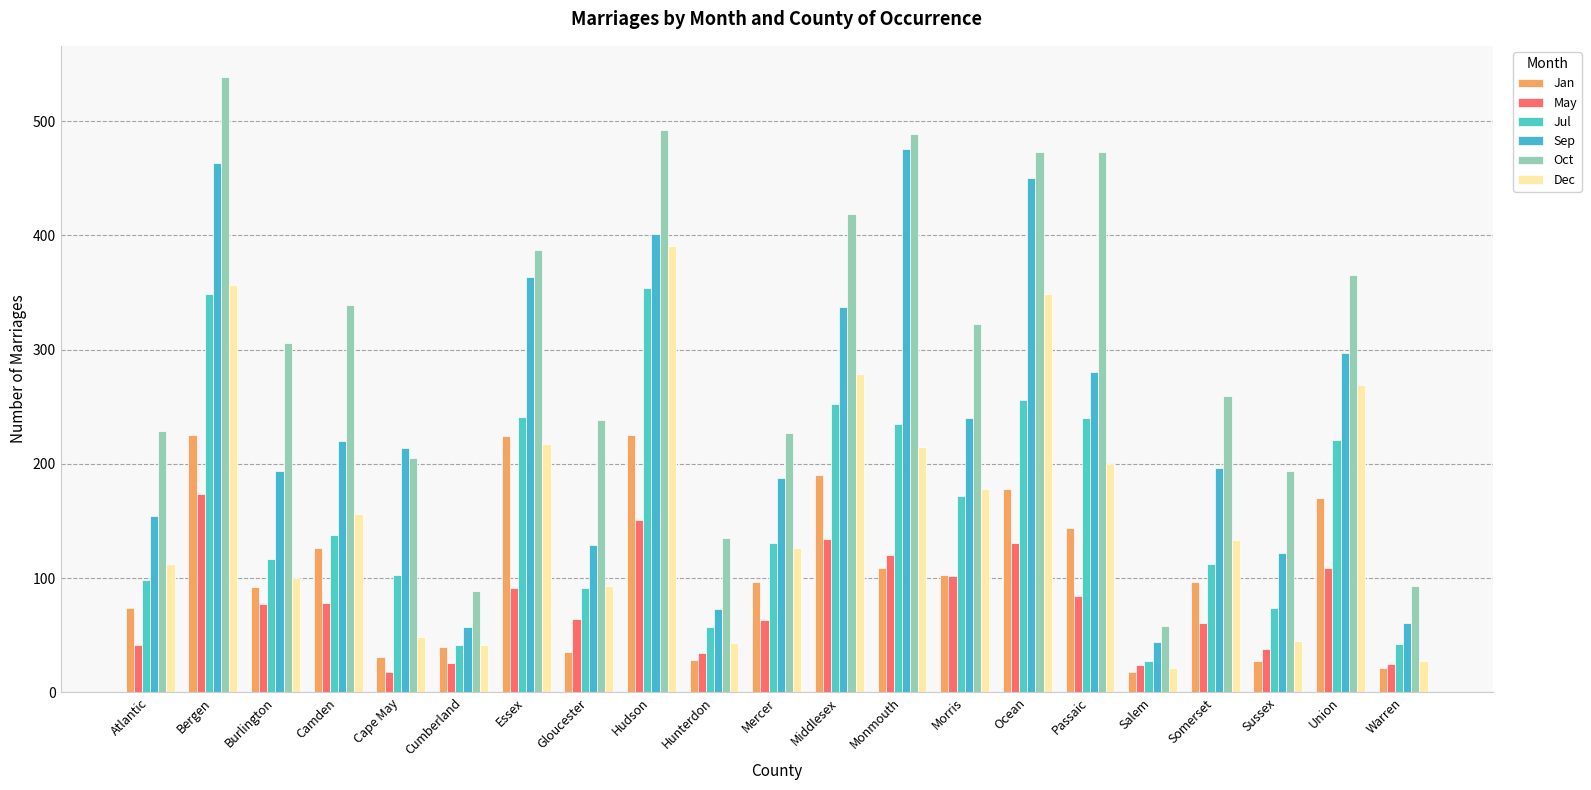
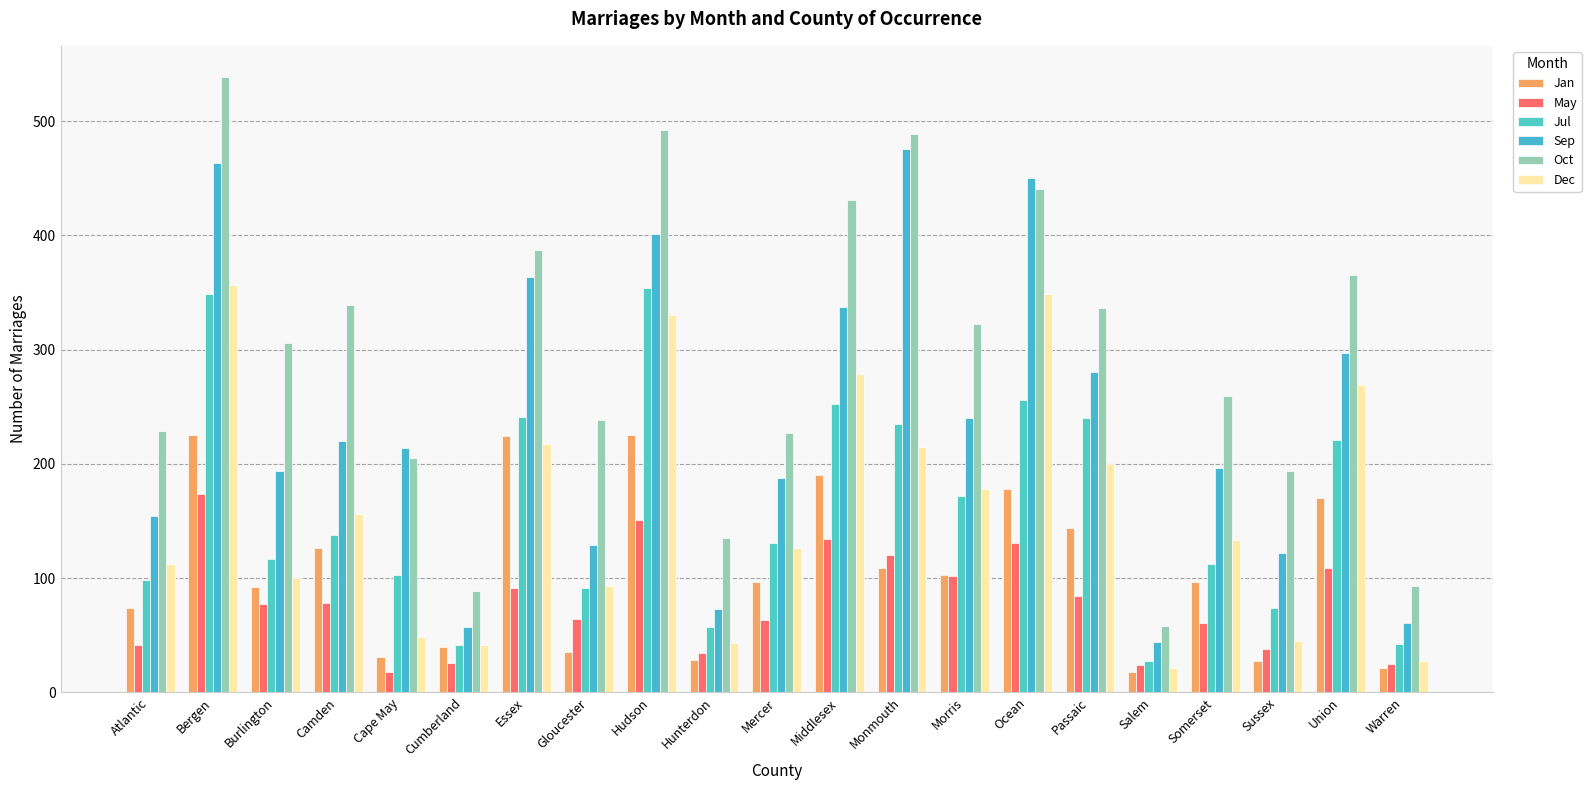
Dec, Hudson: 391 -> 330
Oct, Middlesex: 419 -> 431
Oct, Ocean: 473 -> 441
Oct, Passaic: 473 -> 336
